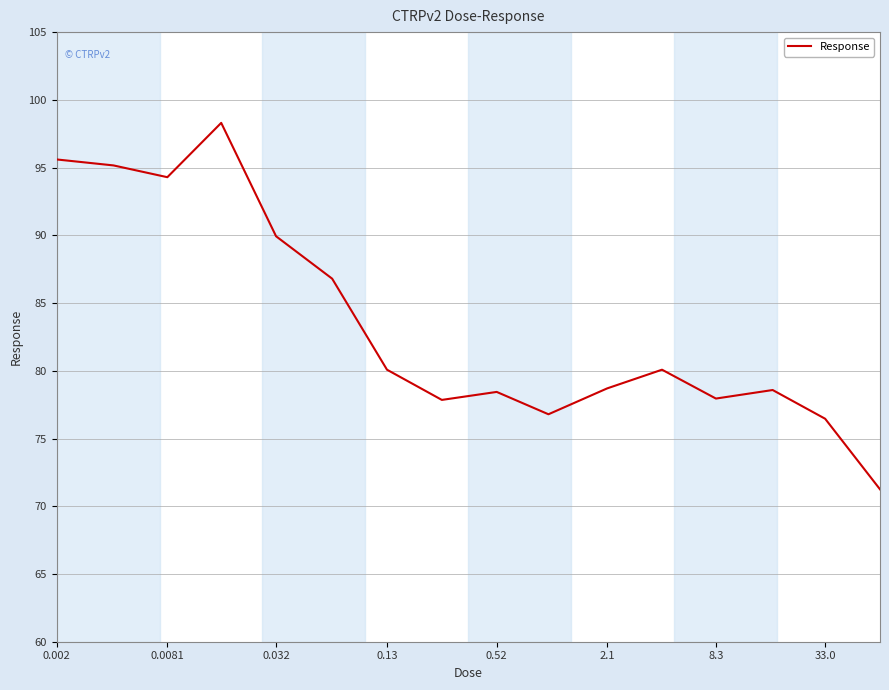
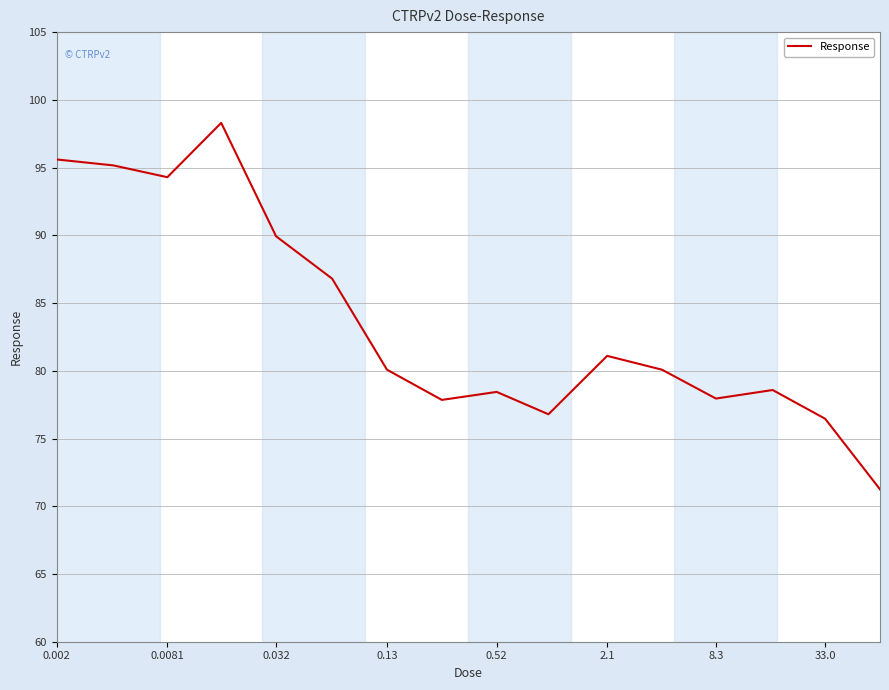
2.1: 78.7 -> 81.1
